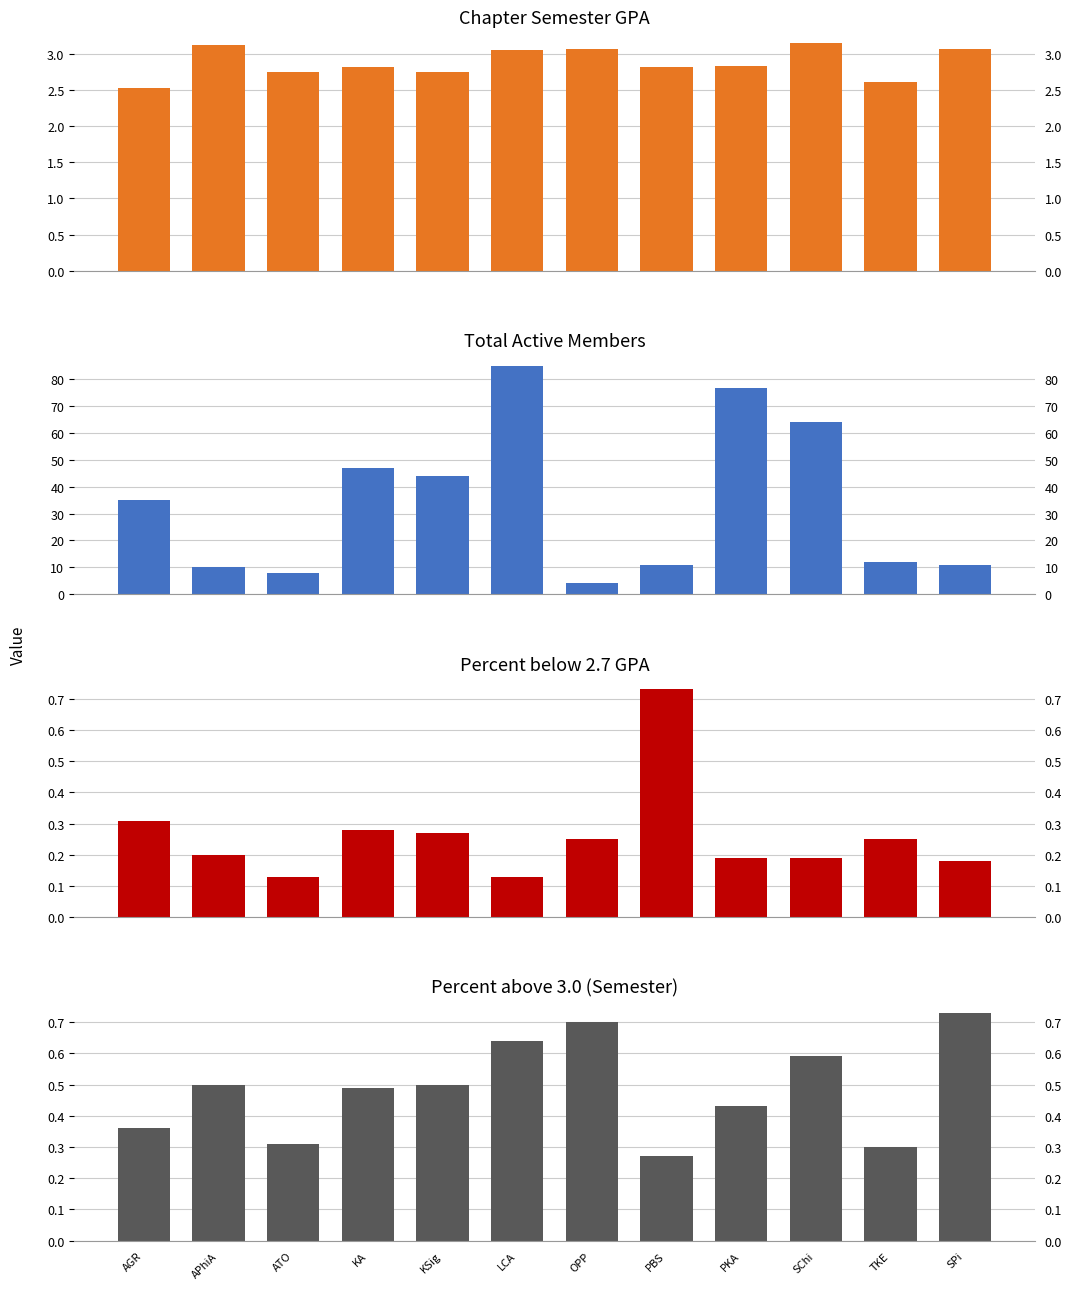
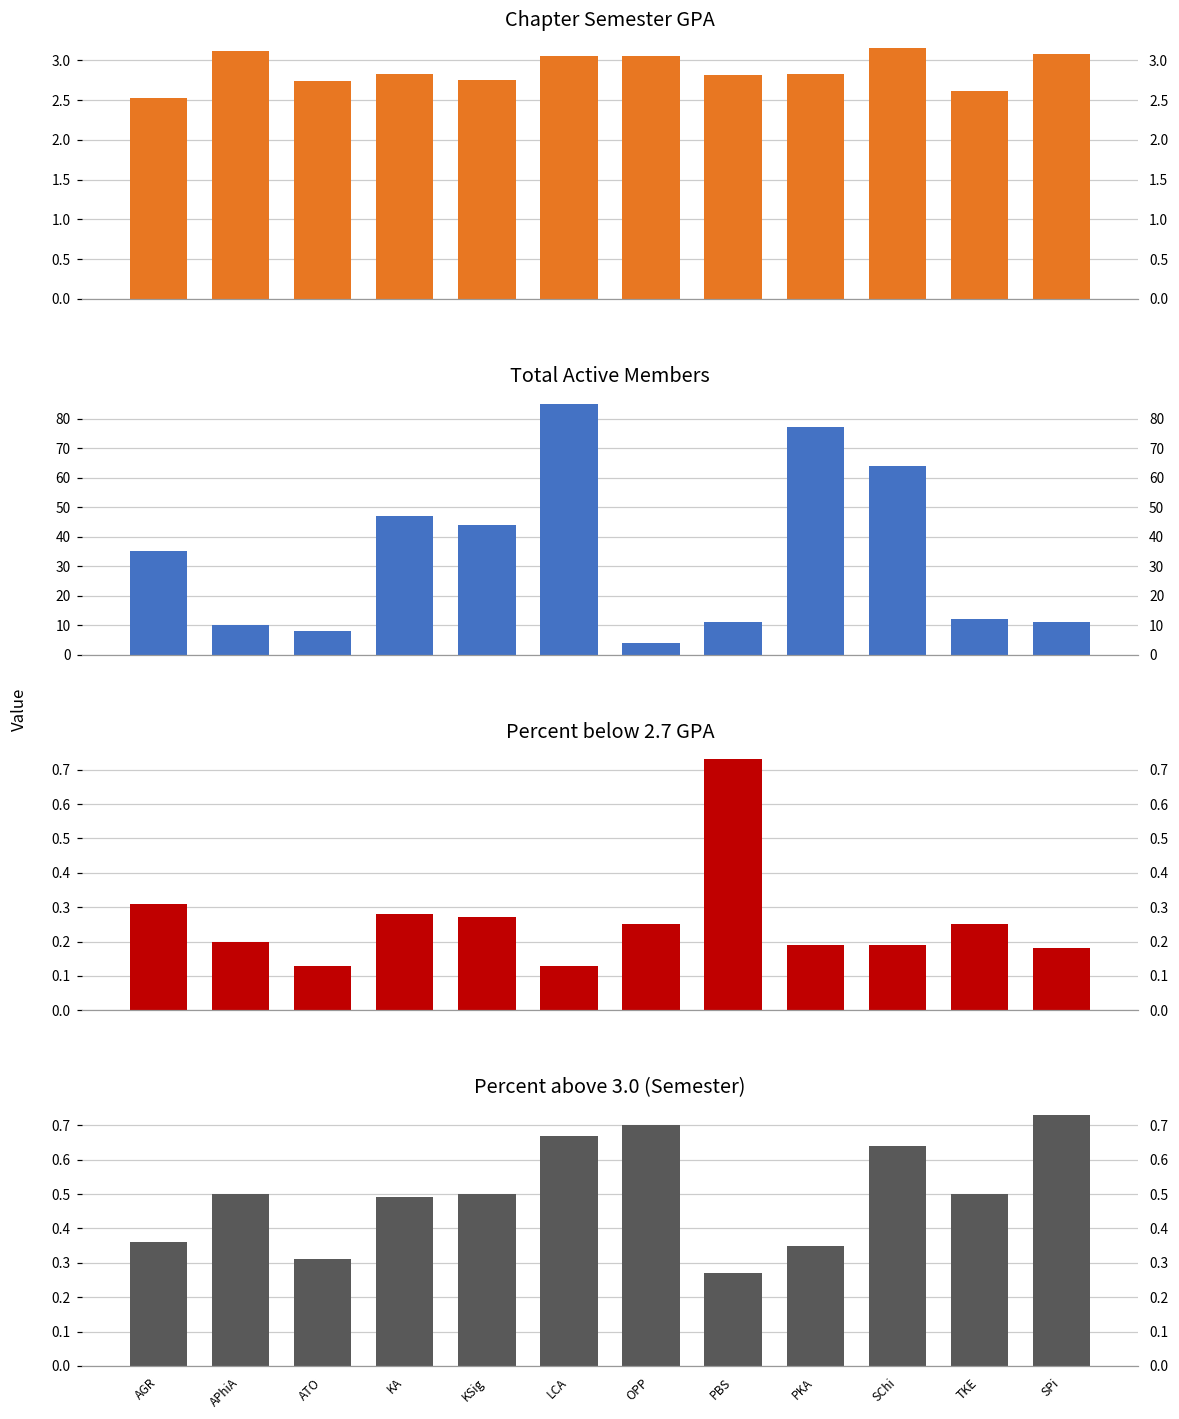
Percent above 3.0 (Semester), LCA: 0.64 -> 0.67
Percent above 3.0 (Semester), PKA: 0.43 -> 0.35
Percent above 3.0 (Semester), SChi: 0.59 -> 0.64
Percent above 3.0 (Semester), TKE: 0.3 -> 0.5
